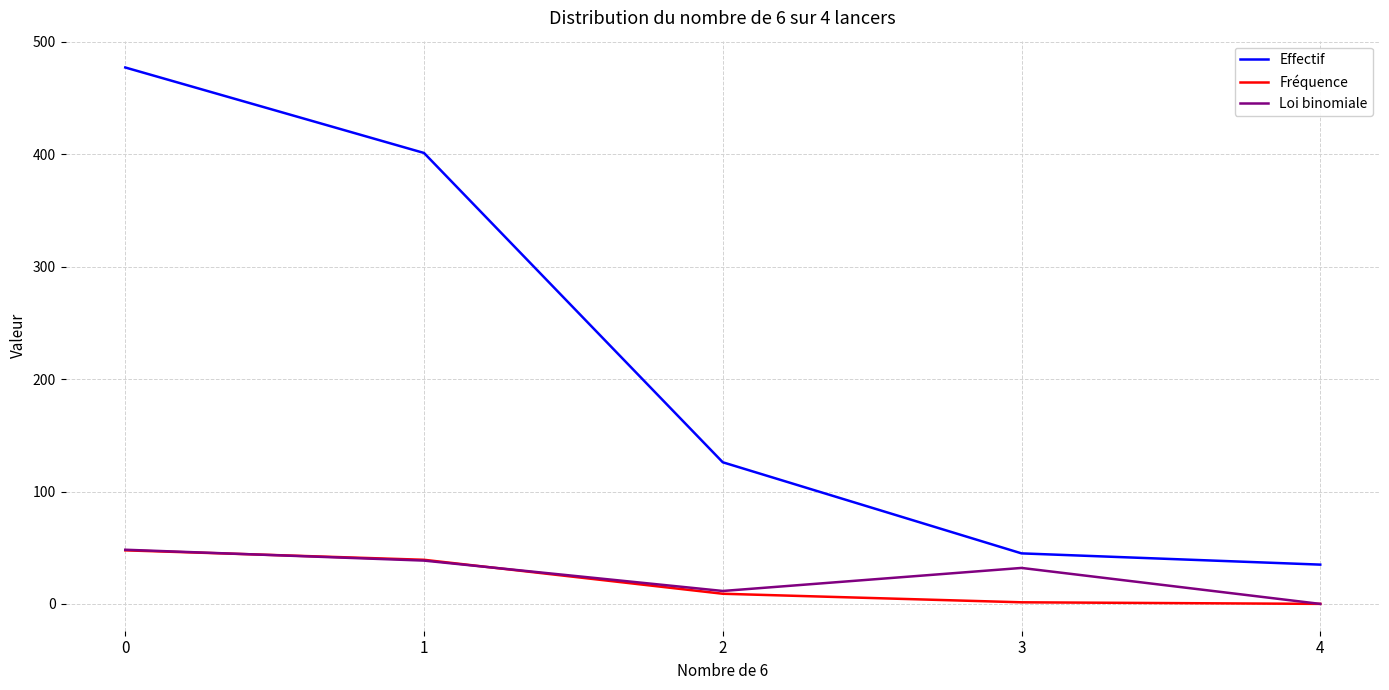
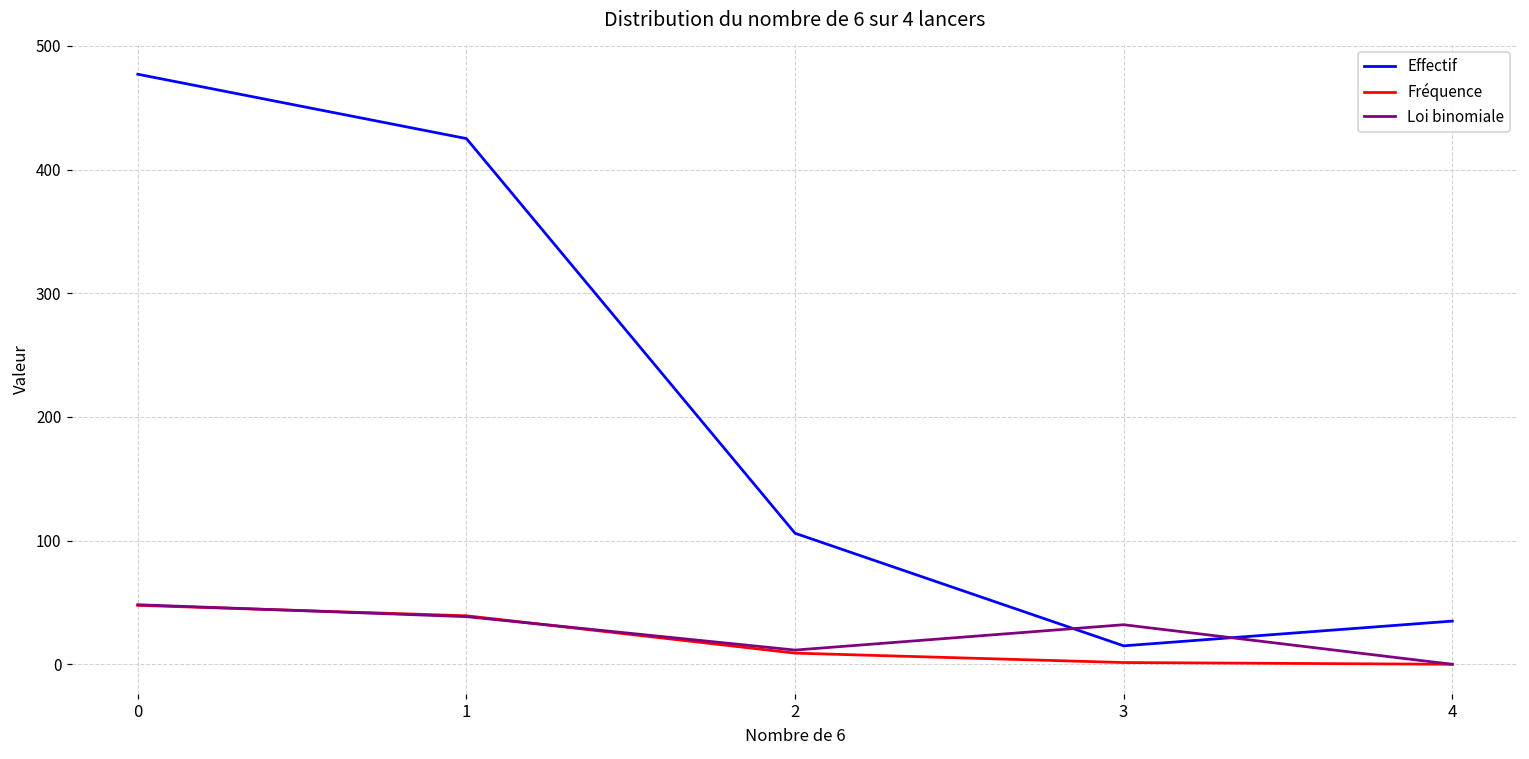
Effectif, 1: 401 -> 425
Effectif, 2: 126 -> 106
Effectif, 3: 45 -> 15
